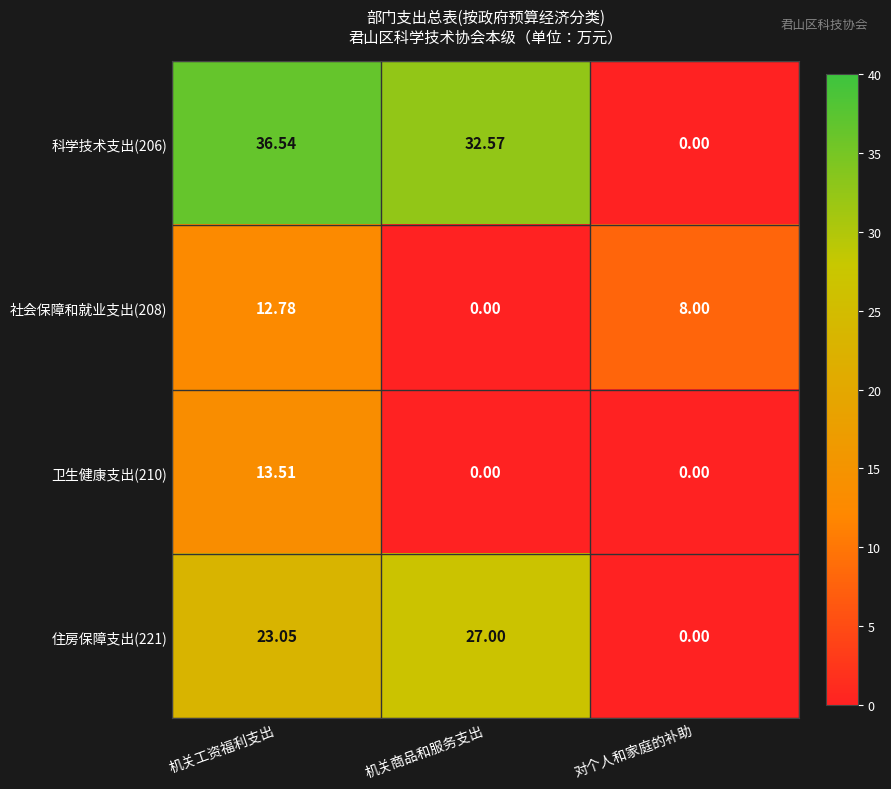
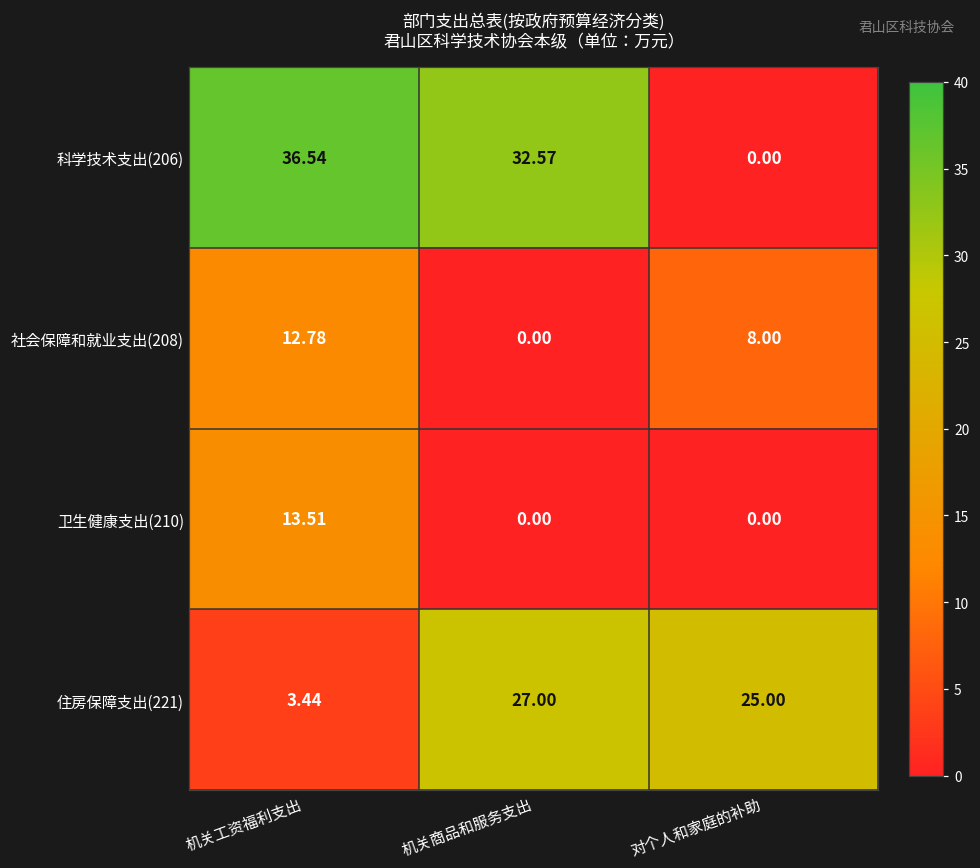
住房保障支出(221), 机关工资福利支出: 23.05 -> 3.44
住房保障支出(221), 对个人和家庭的补助: 0.00 -> 25.00
